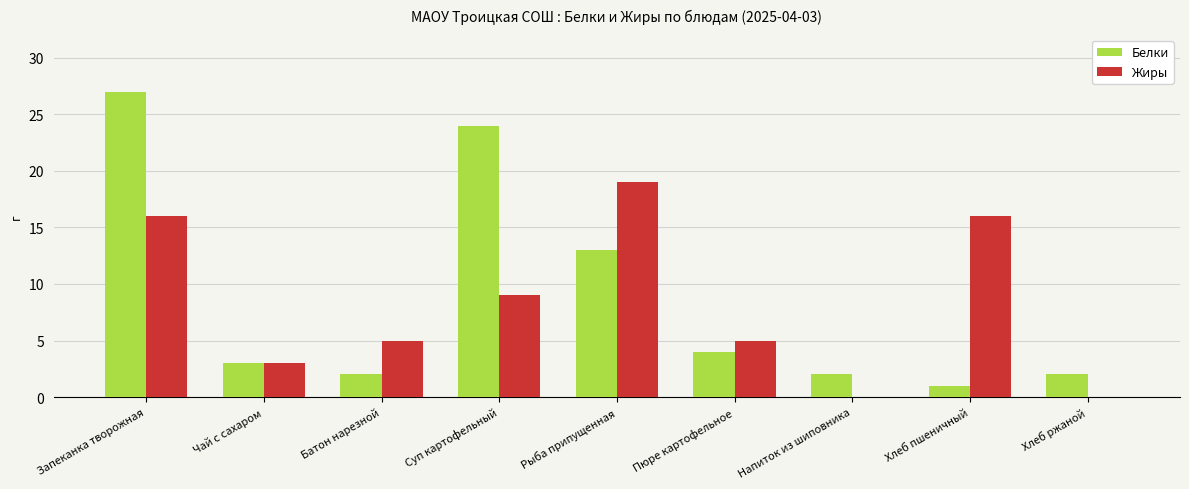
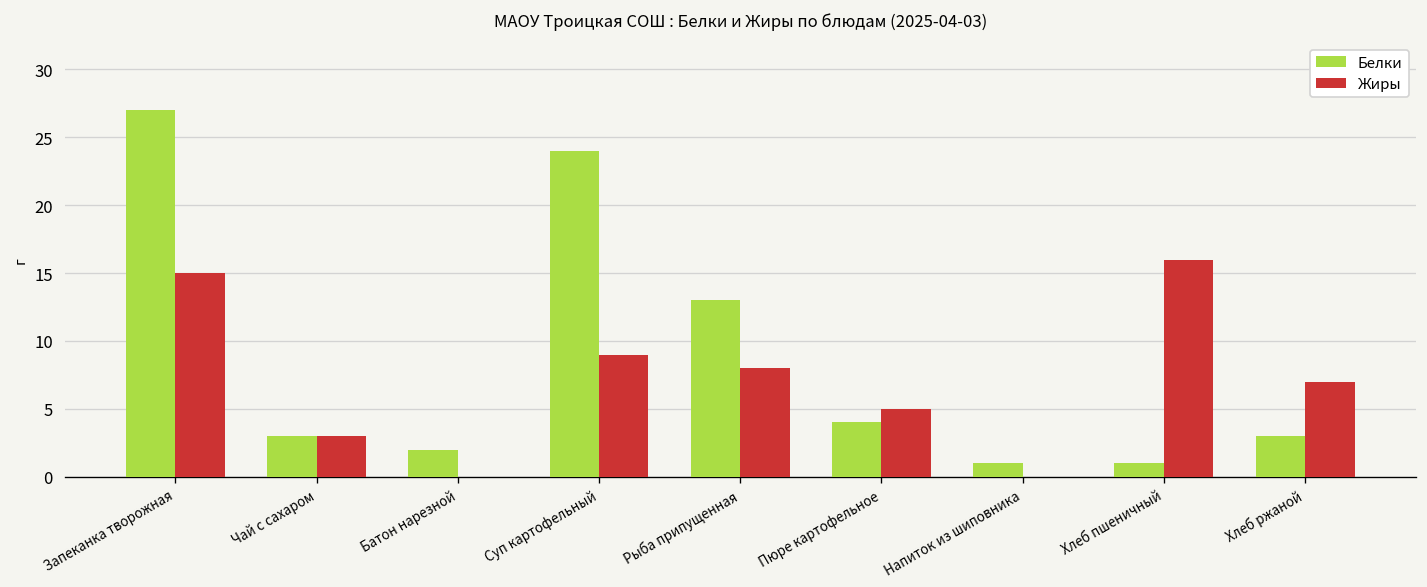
Жиры, Запеканка творожная: 16 -> 15
Жиры, Батон нарезной: 5 -> 0
Жиры, Рыба припущенная: 19 -> 8
Белки, Напиток из шиповника: 2 -> 1
Белки, Хлеб ржаной: 2 -> 3
Жиры, Хлеб ржаной: 0 -> 7
